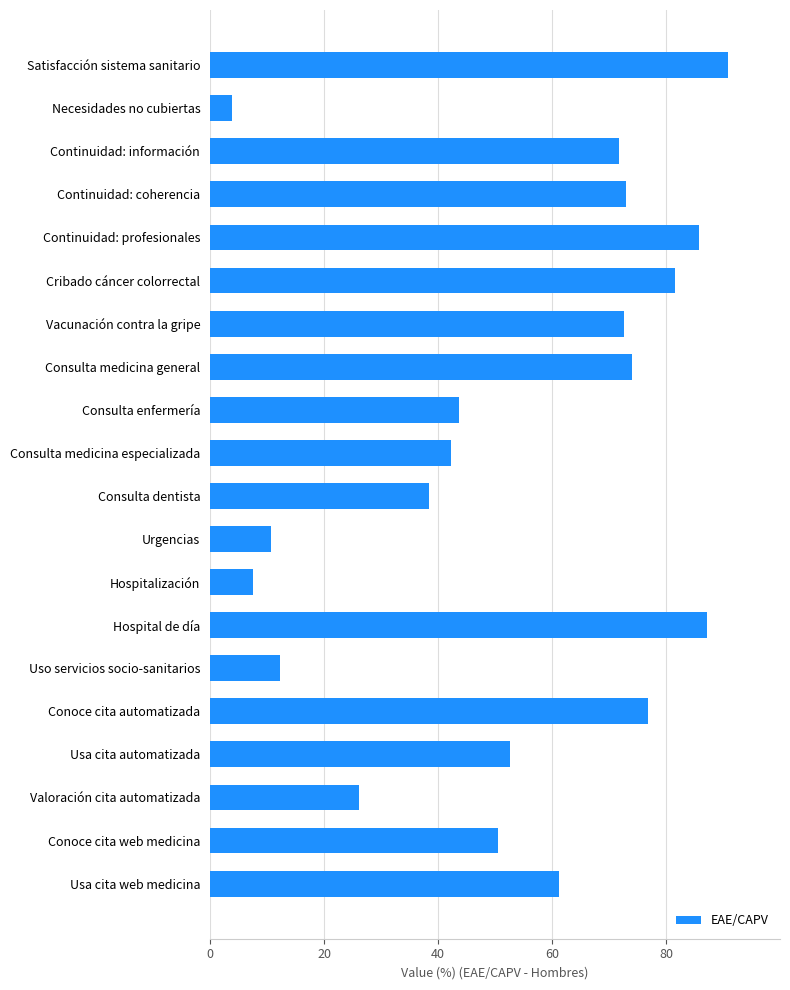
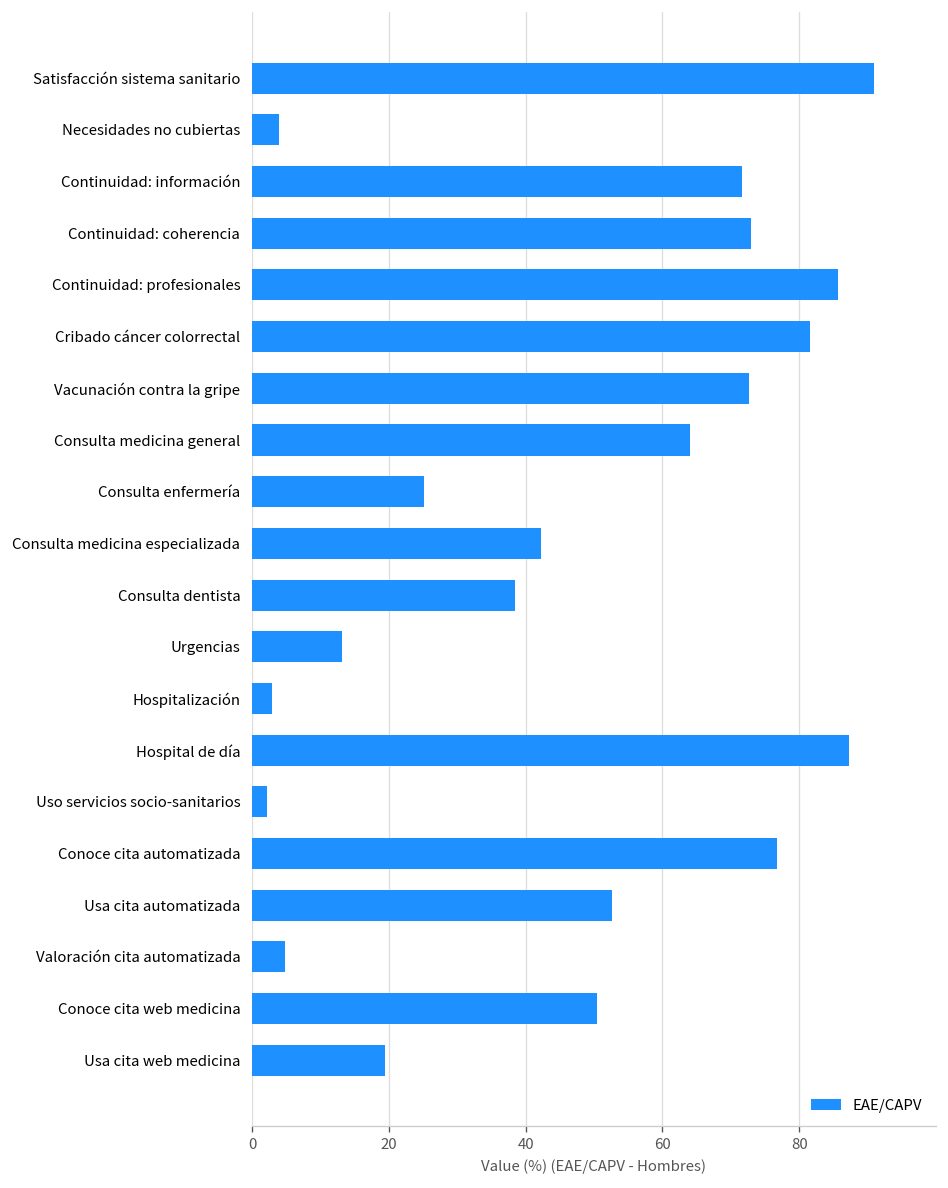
Consulta medicina general: 74 -> 64
Consulta enfermería: 44 -> 25
Urgencias: 11 -> 13
Hospitalización: 8 -> 3
Uso servicios socio-sanitarios: 12 -> 2
Valoración cita automatizada: 26 -> 5
Usa cita web medicina: 61 -> 20
